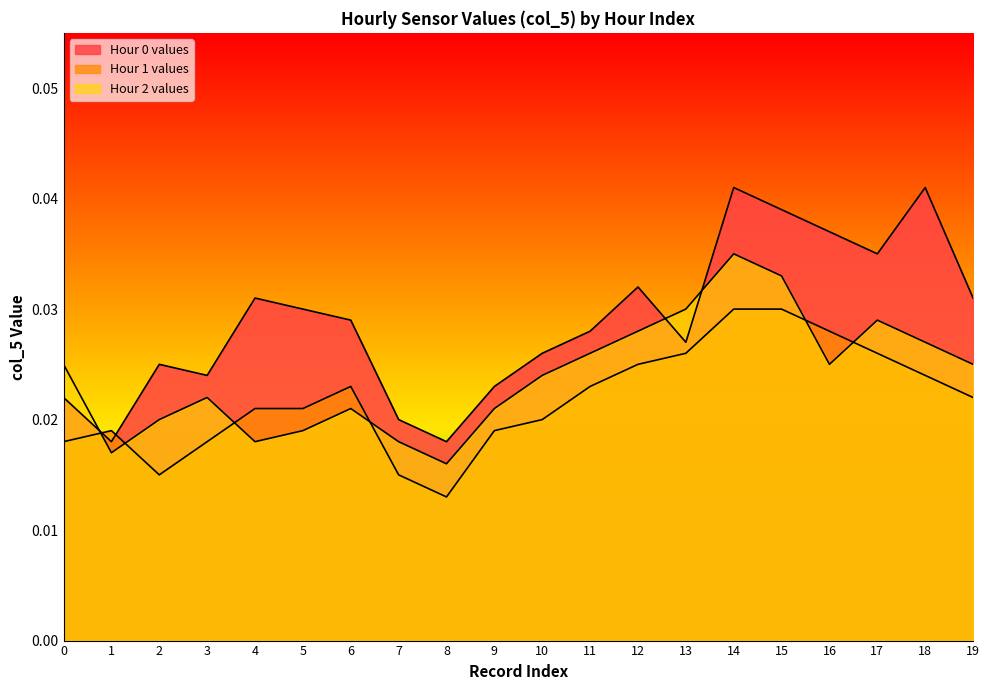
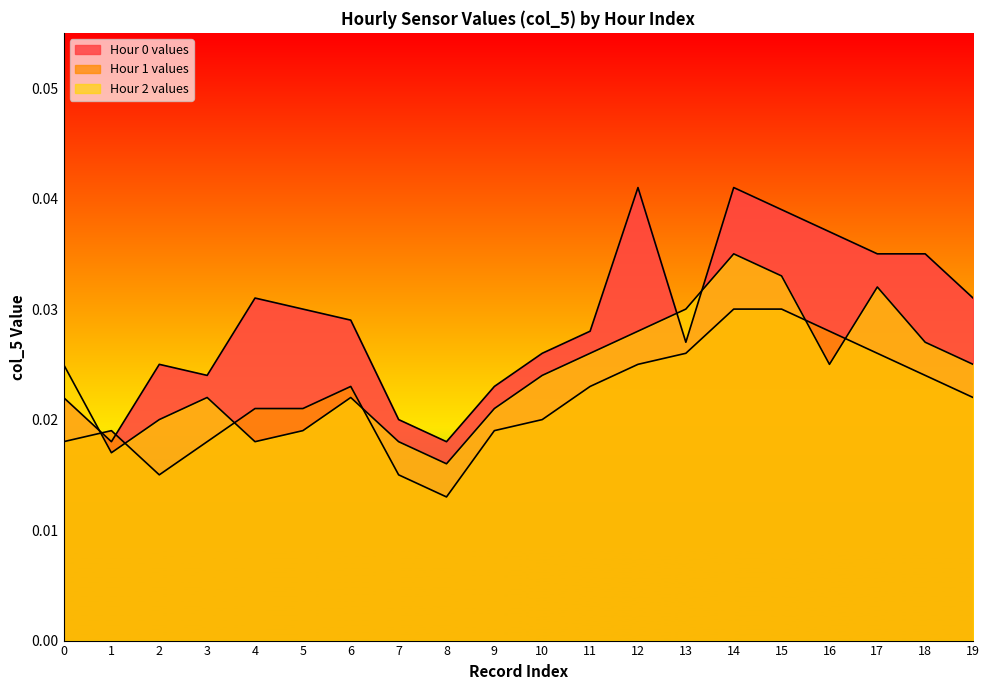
Hour 2 values, 6: 0.021 -> 0.022
Hour 0 values, 12: 0.032 -> 0.041
Hour 2 values, 17: 0.029 -> 0.032
Hour 0 values, 18: 0.041 -> 0.035
